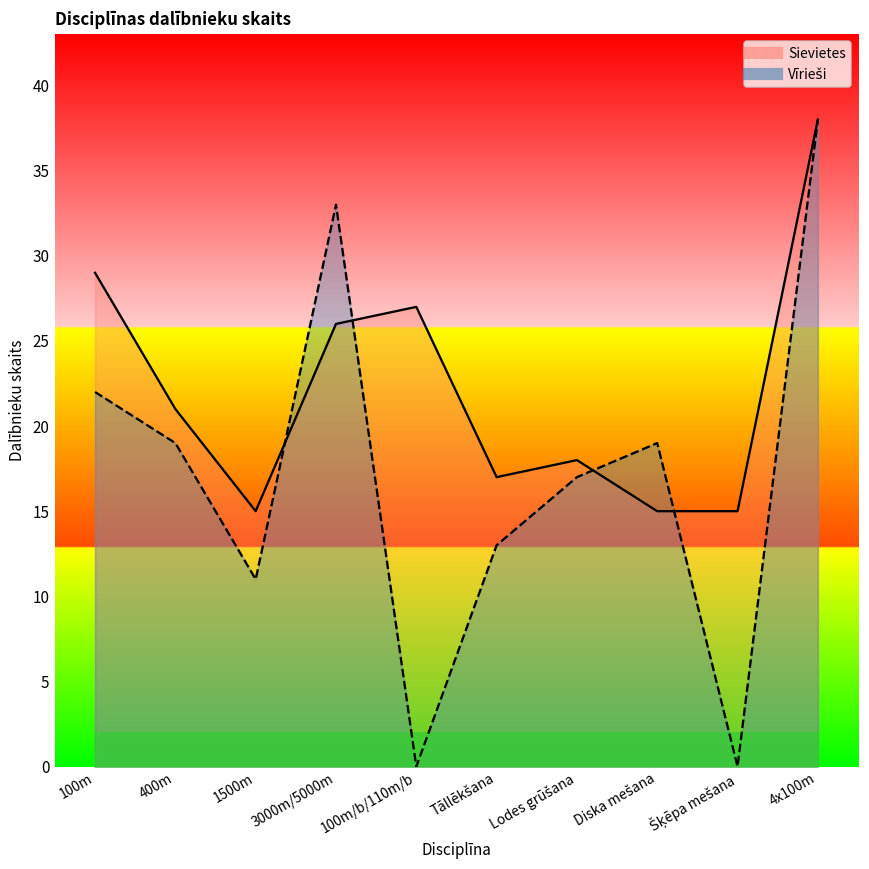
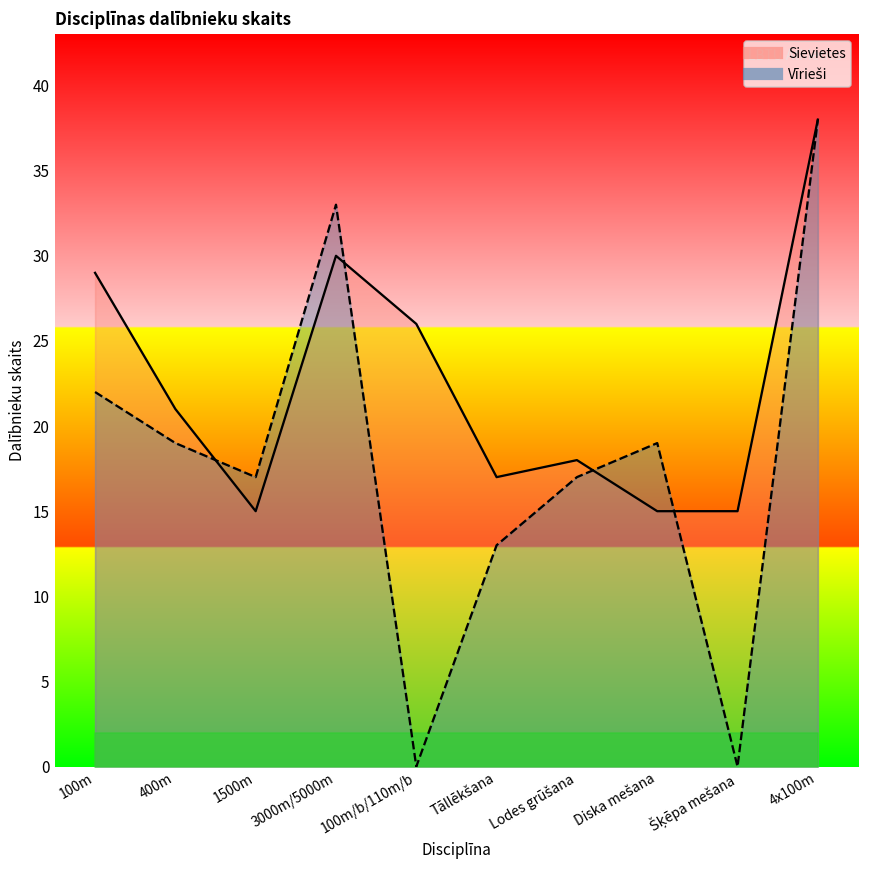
Vīrieši, 1500m: 11 -> 17
Sievietes, 3000m/5000m: 26 -> 30
Sievietes, 100m/b/110m/b: 27 -> 26
